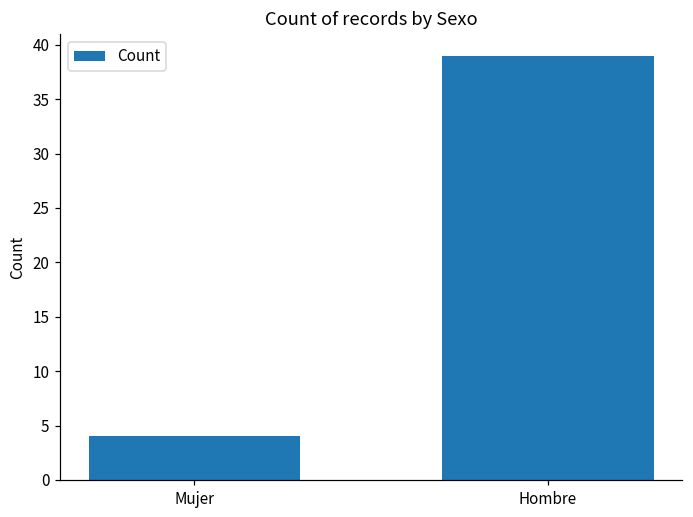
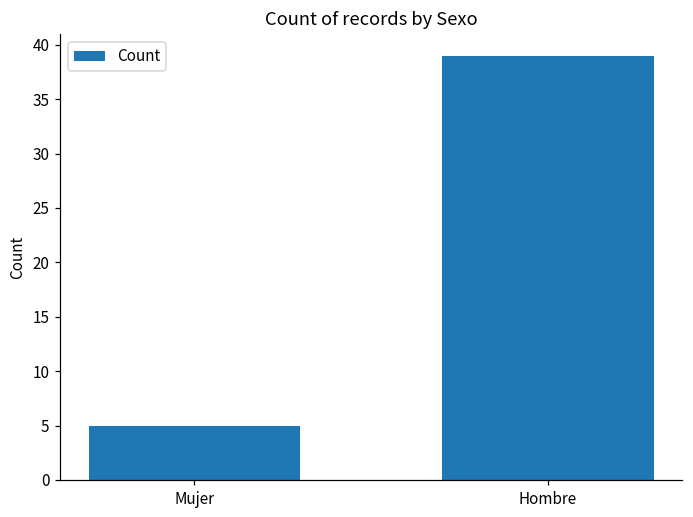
Mujer: 4 -> 5
